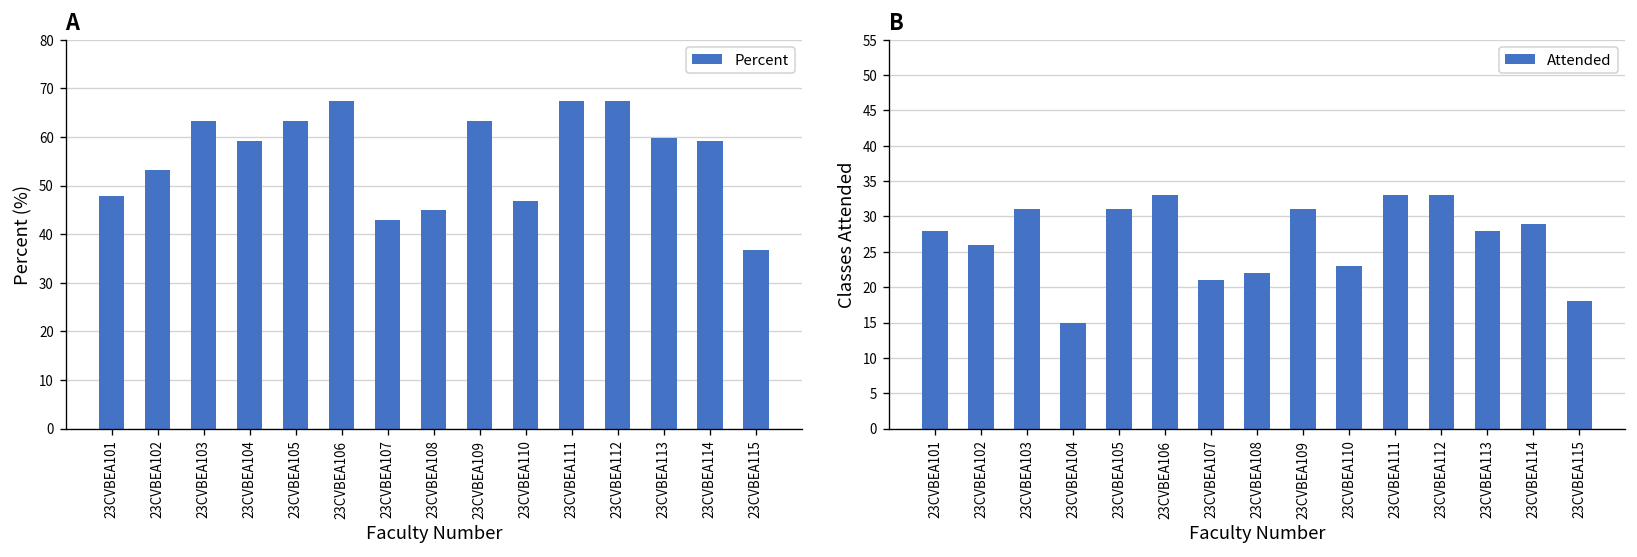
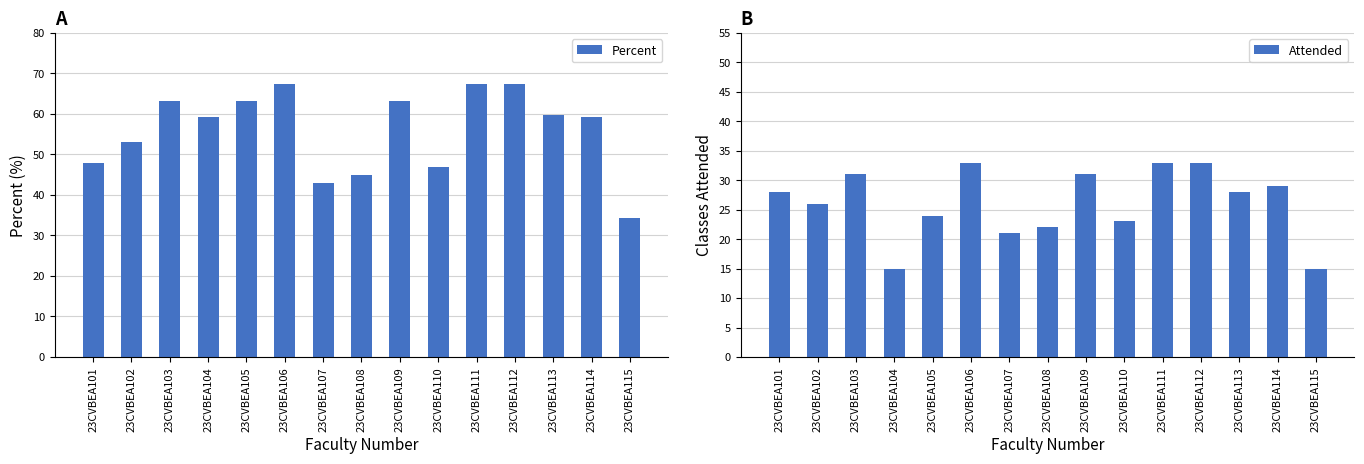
A, 23CVBEA115: 37 -> 34
B, 23CVBEA105: 31 -> 24
B, 23CVBEA115: 18 -> 15
